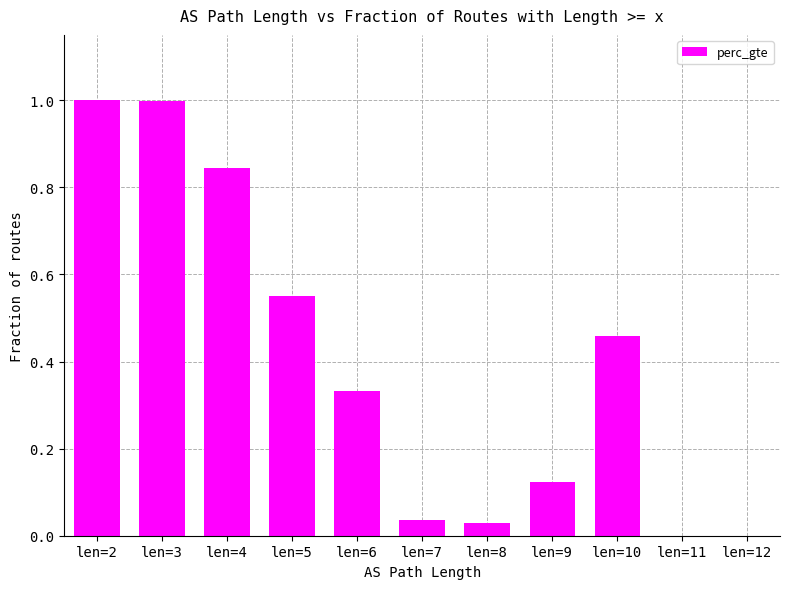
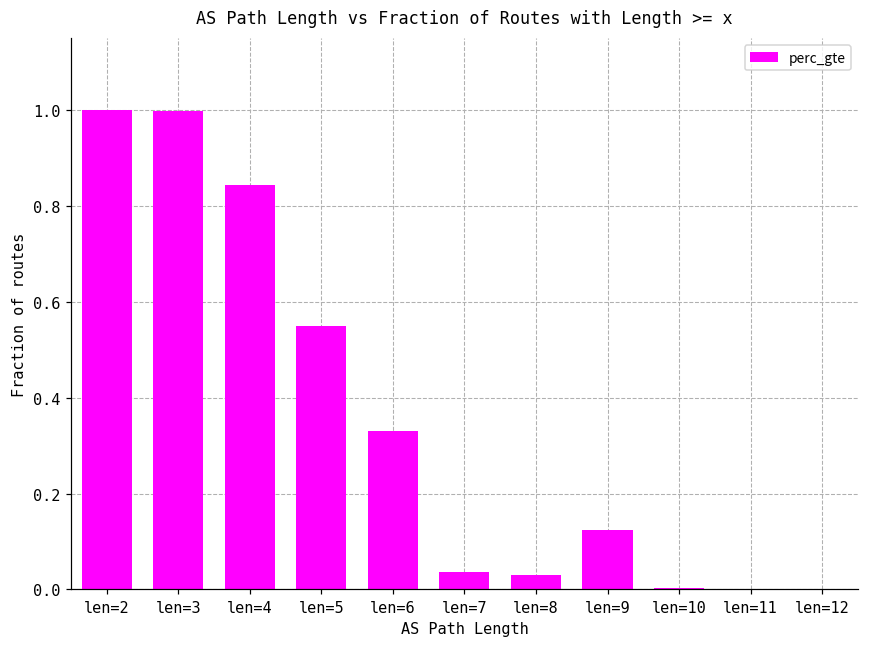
len=10: 0.46 -> 0.00
